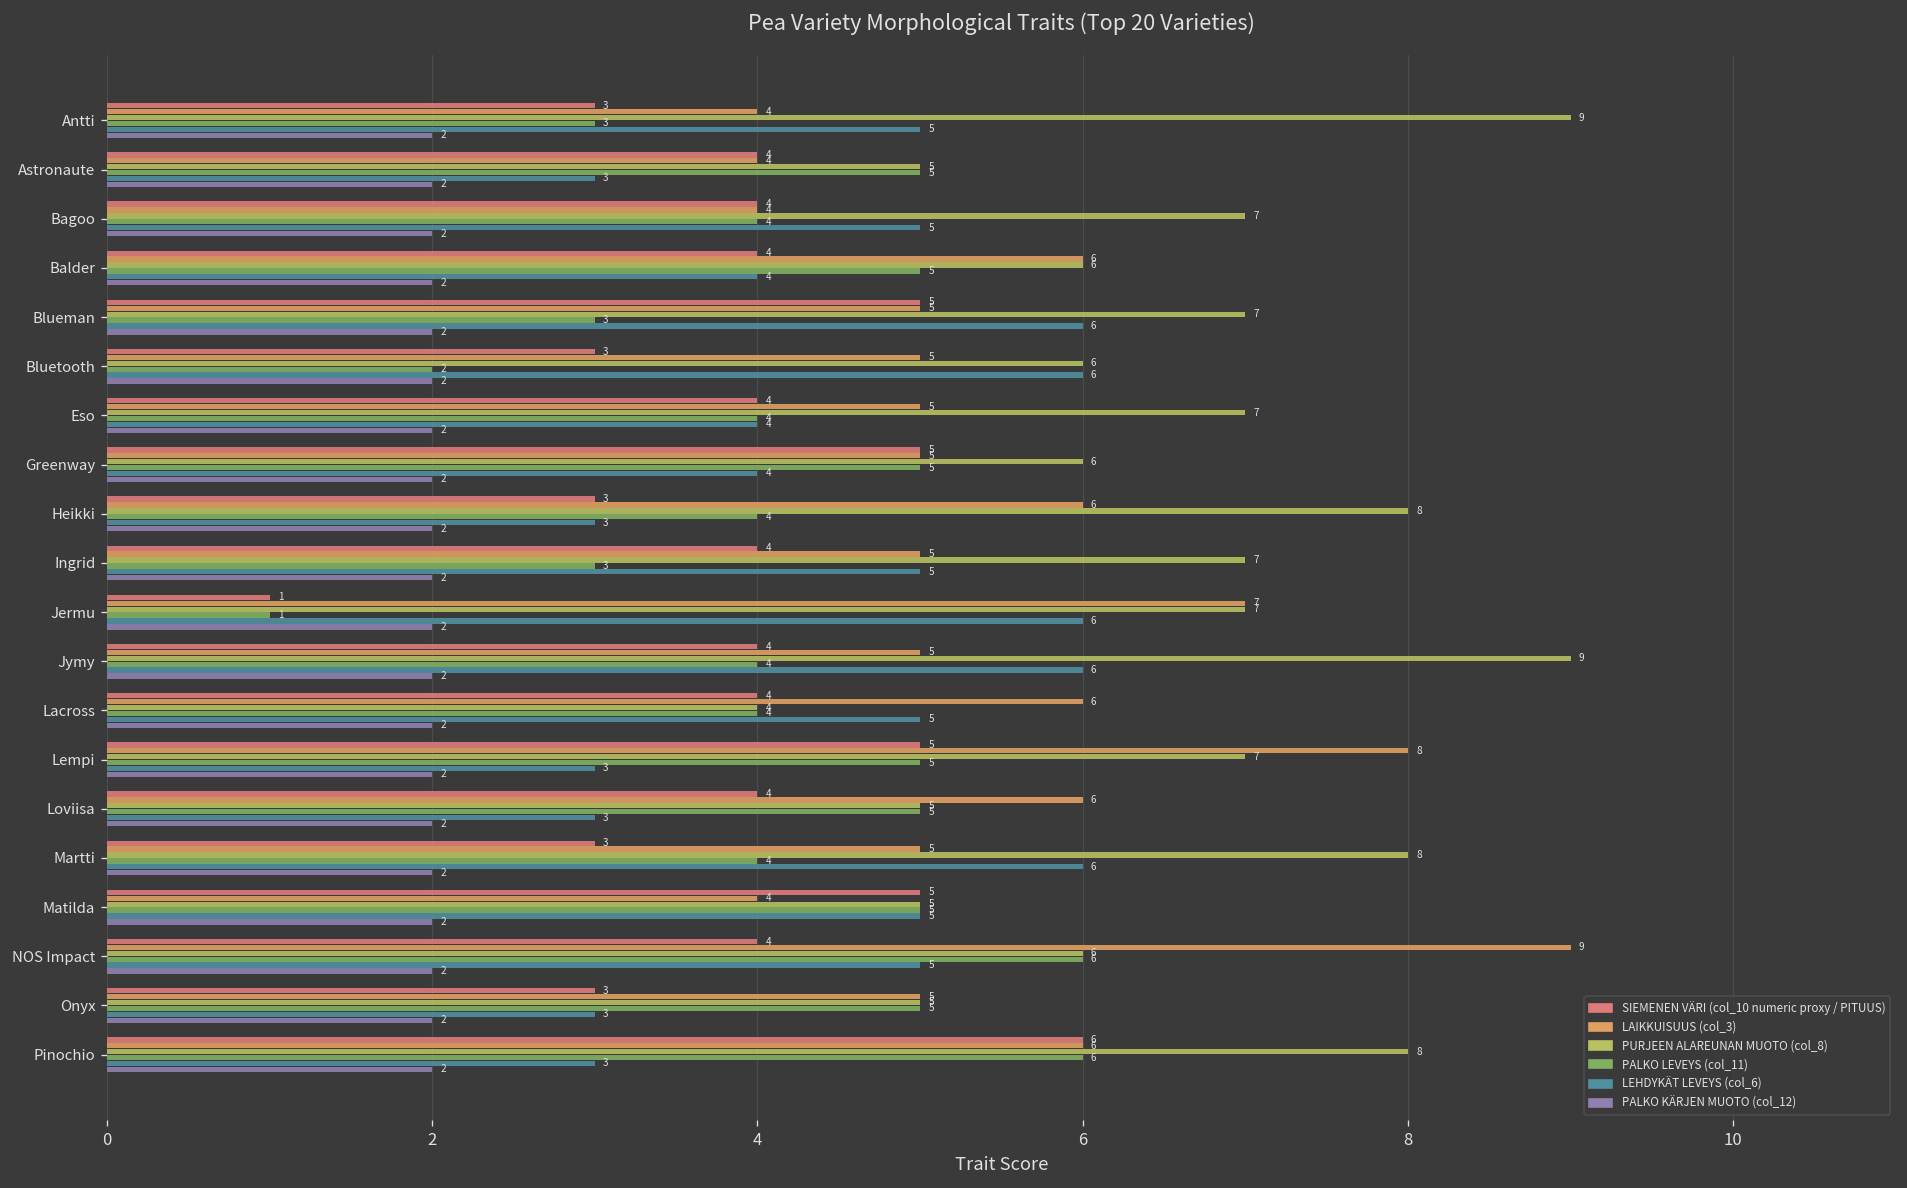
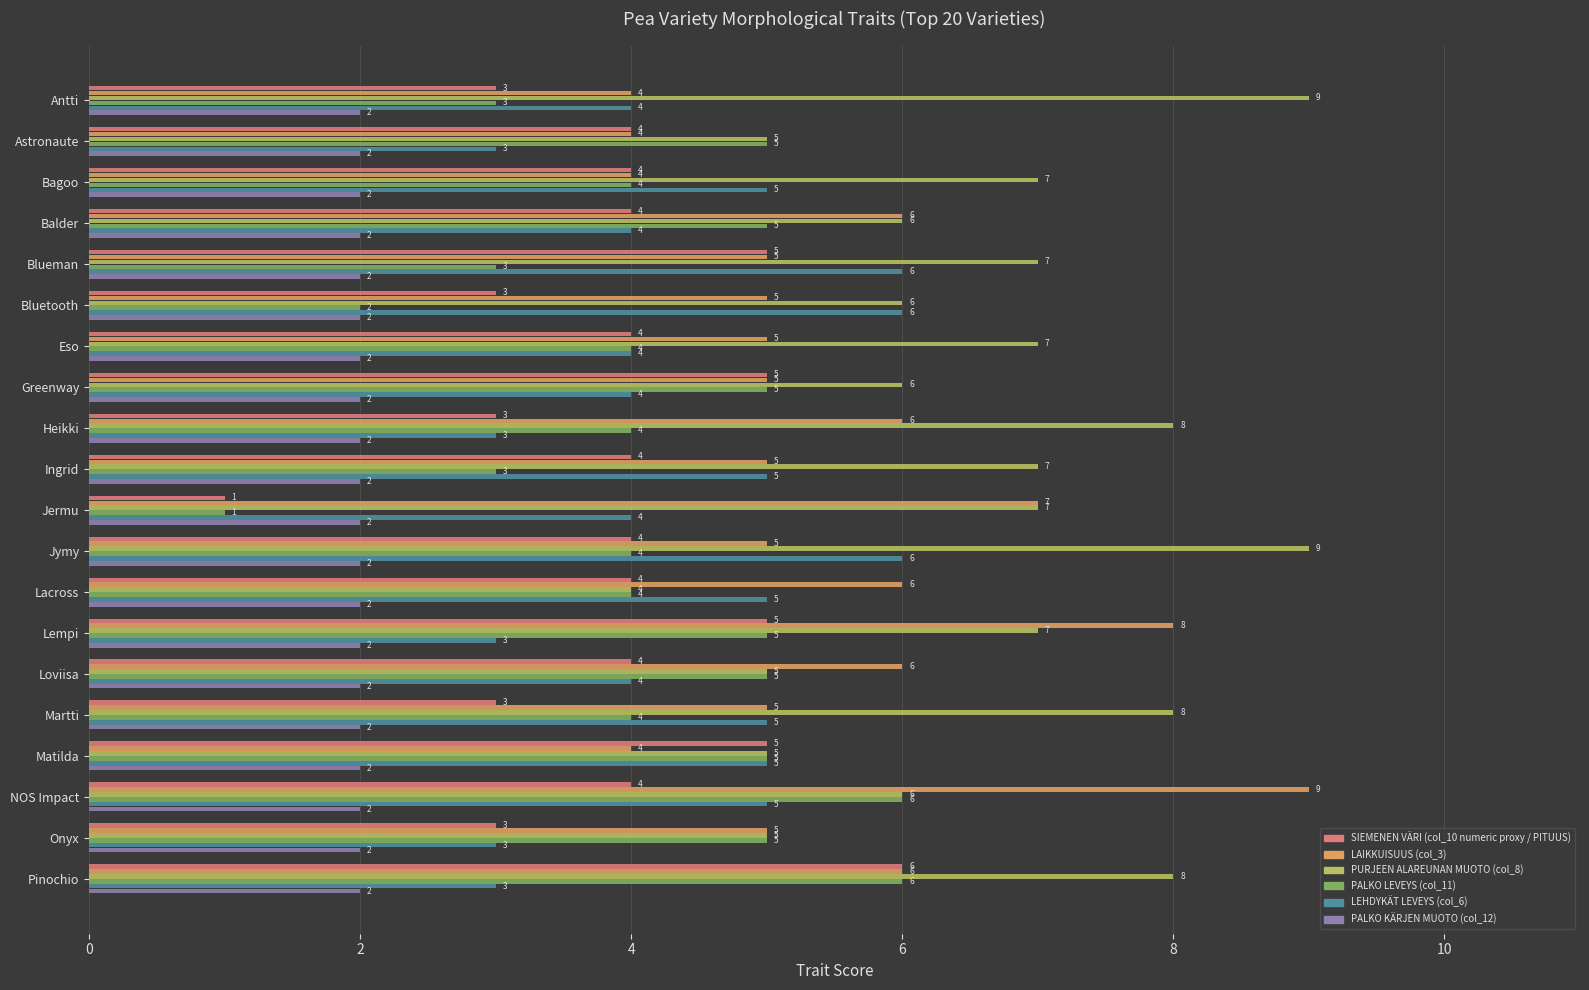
LEHDYKÄT LEVEYS (col_6), Antti: 5 -> 4
LEHDYKÄT LEVEYS (col_6), Jermu: 6 -> 4
LEHDYKÄT LEVEYS (col_6), Loviisa: 3 -> 4
LEHDYKÄT LEVEYS (col_6), Martti: 6 -> 5
